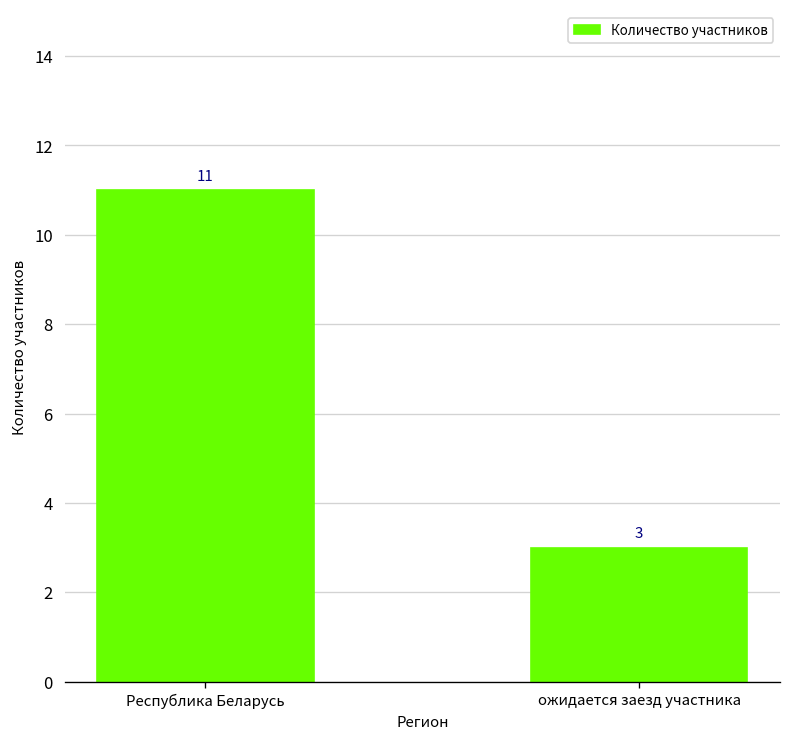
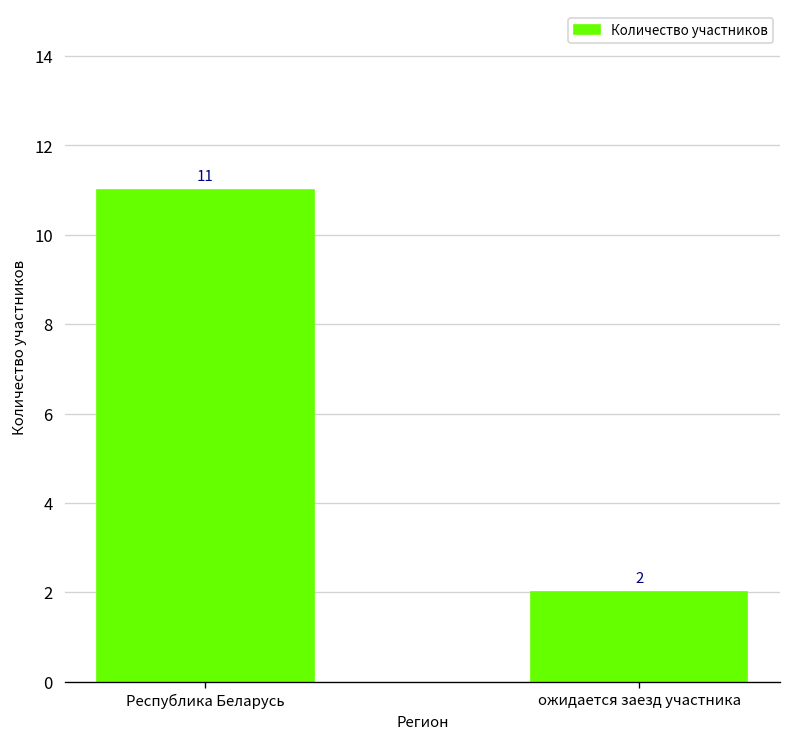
ожидается заезд участника: 3 -> 2
